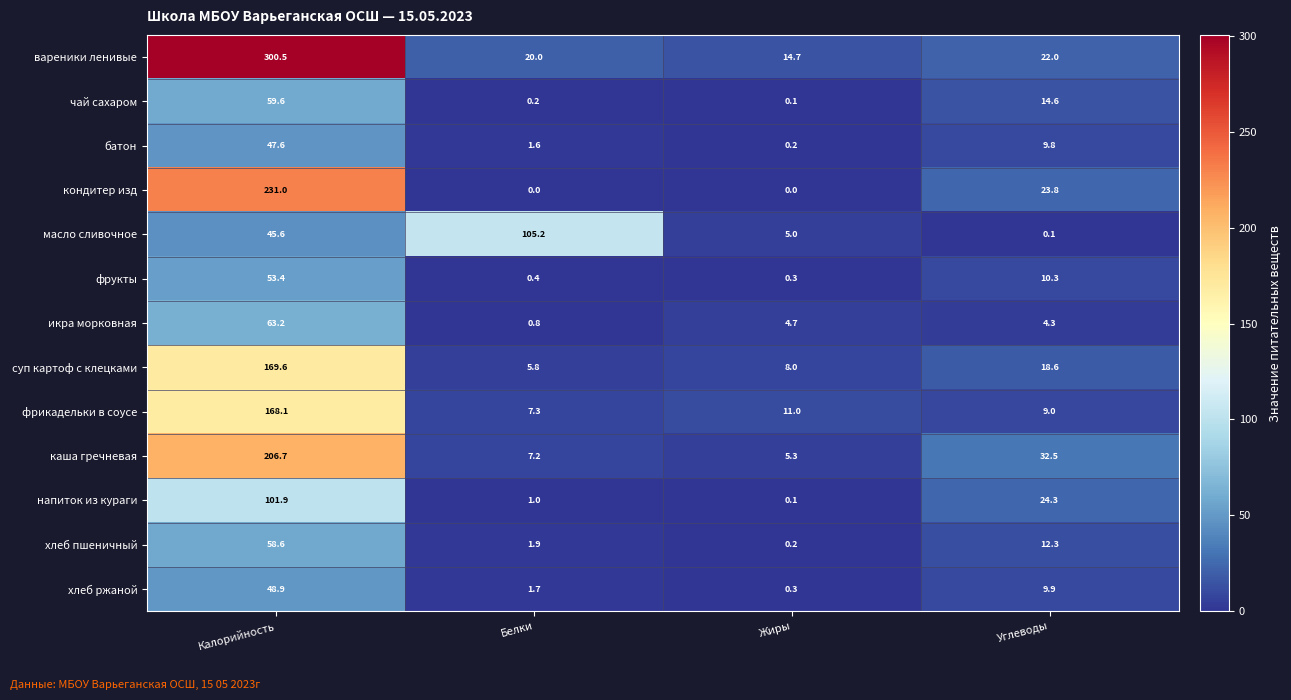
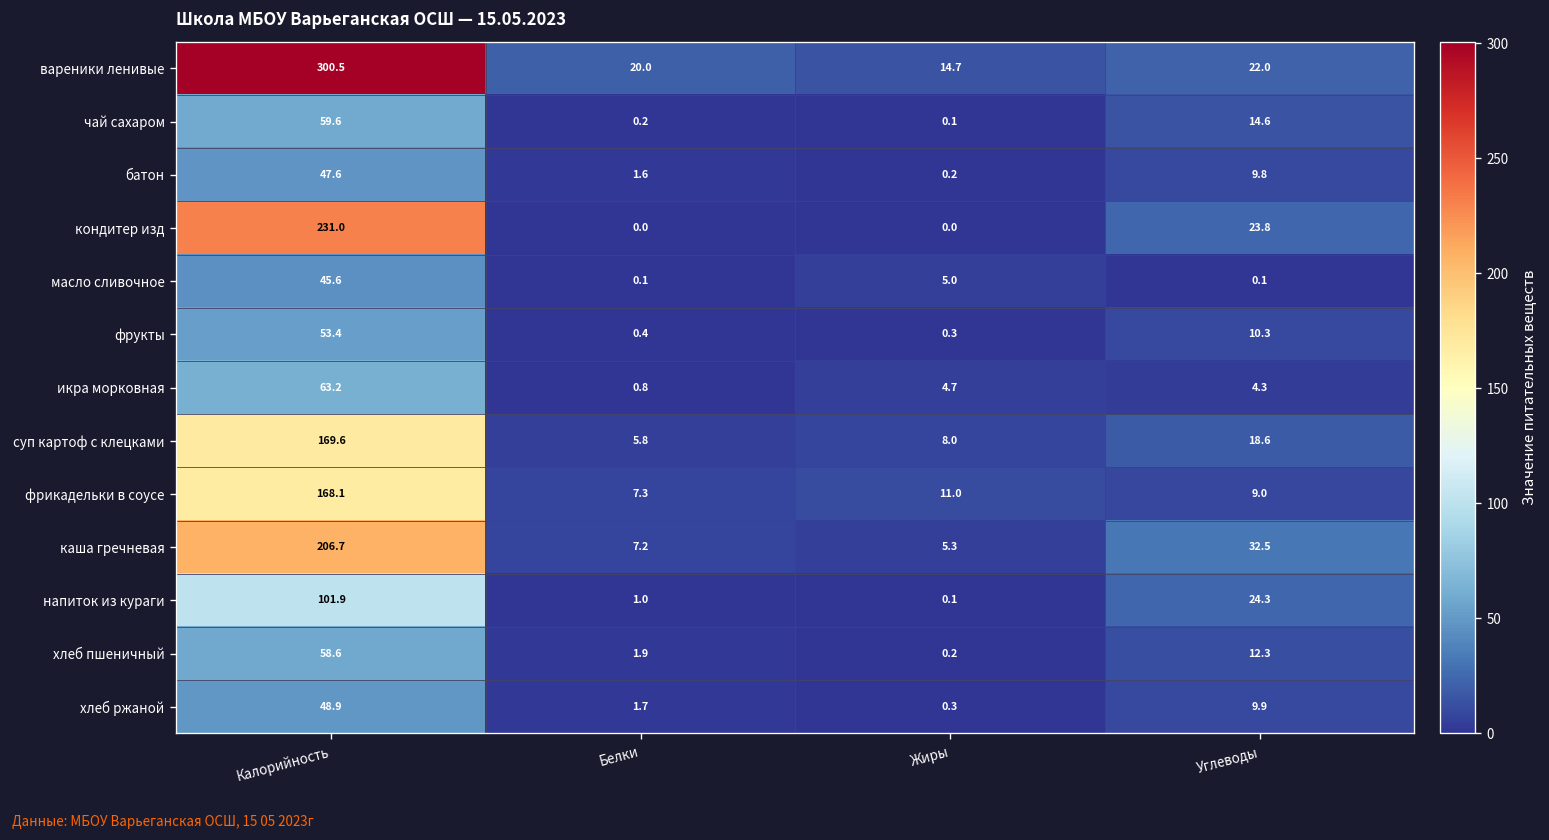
масло сливочное, Белки: 105.2 -> 0.1
